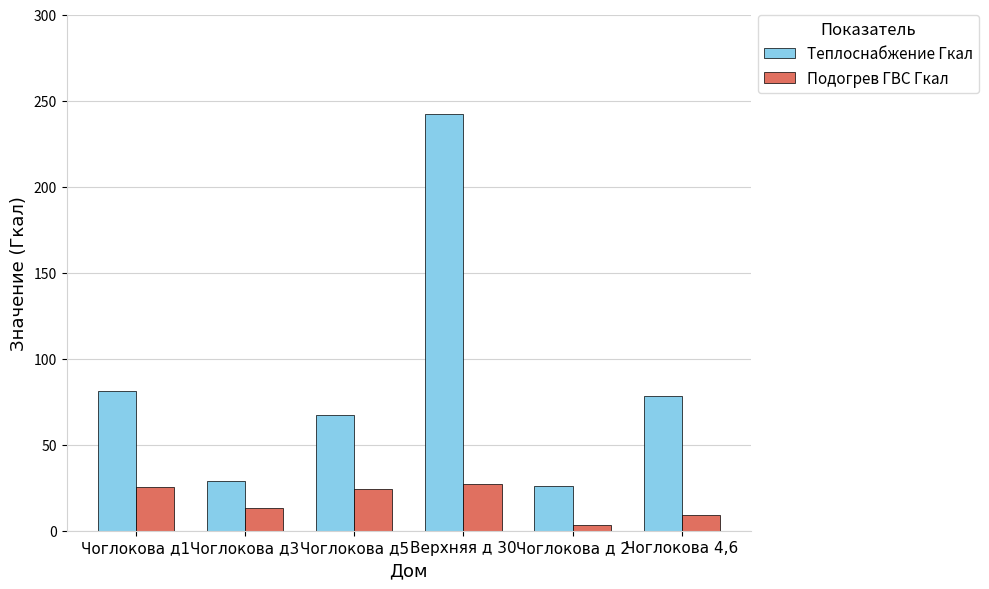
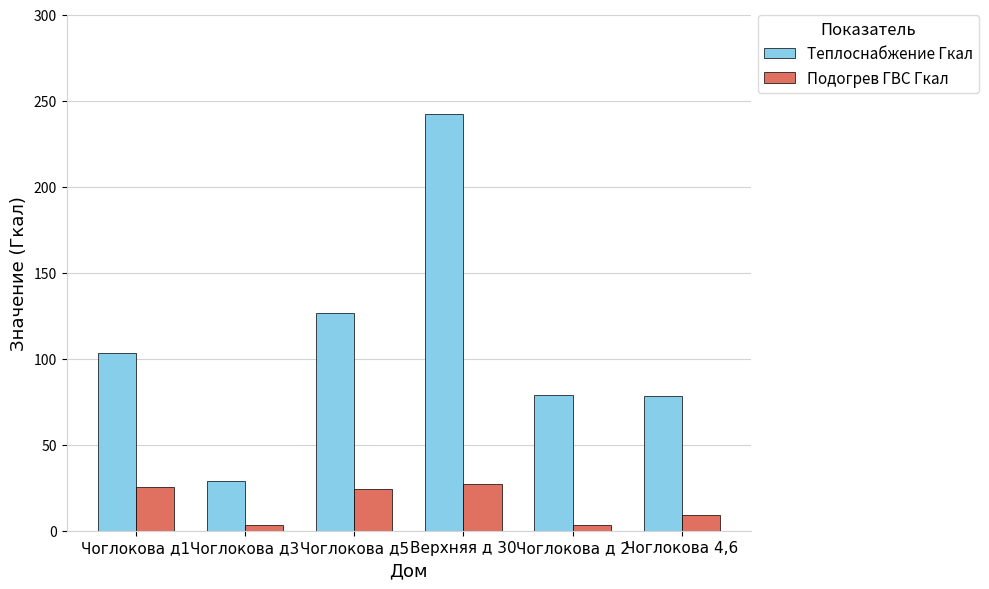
Теплоснабжение Гкал, Чоглокова д1: 81 -> 103
Подогрев ГВС Гкал, Чоглокова д3: 13 -> 3
Теплоснабжение Гкал, Чоглокова д5: 68 -> 127
Теплоснабжение Гкал, Чоглокова д 2: 26 -> 79
